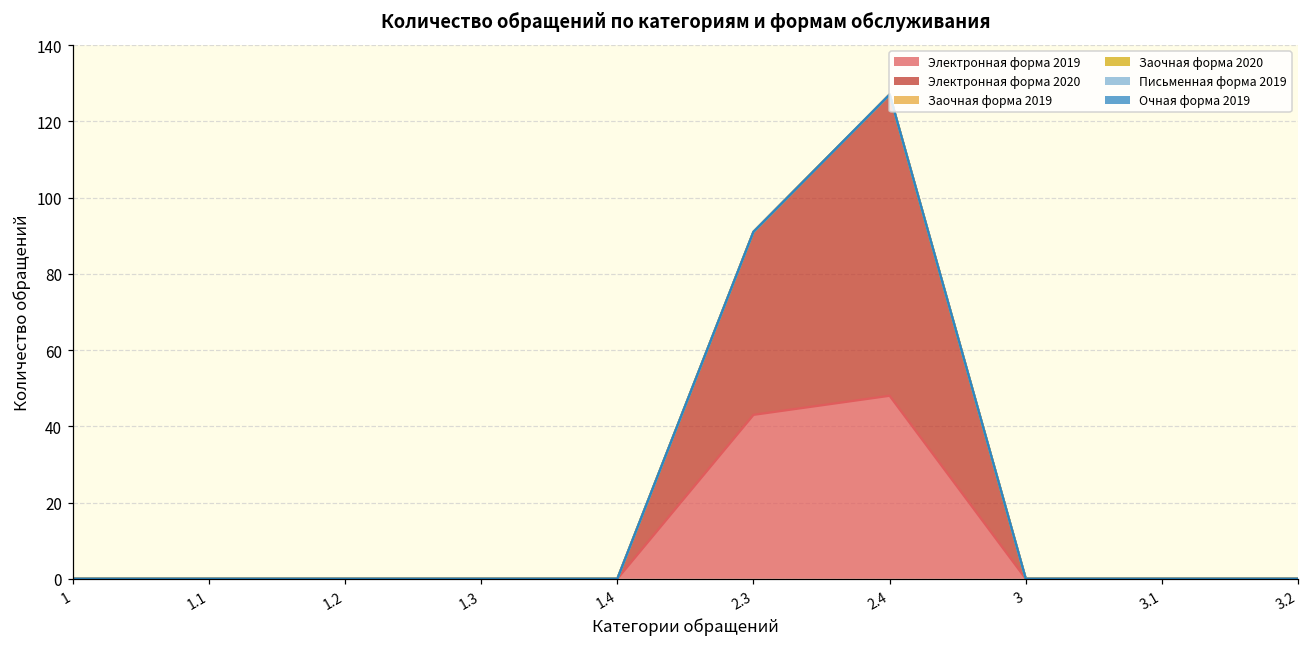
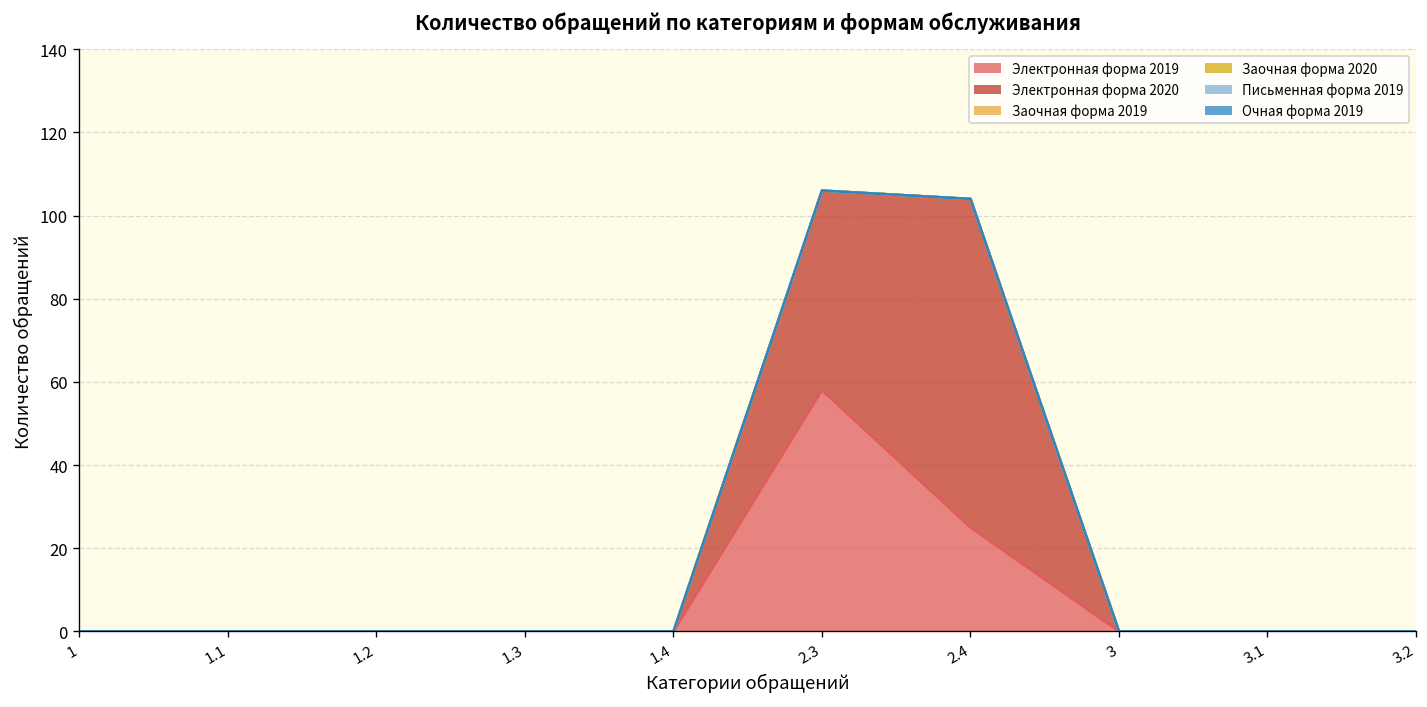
Электронная форма 2019, 2.3: 43 -> 58
Электронная форма 2019, 2.4: 48 -> 25
